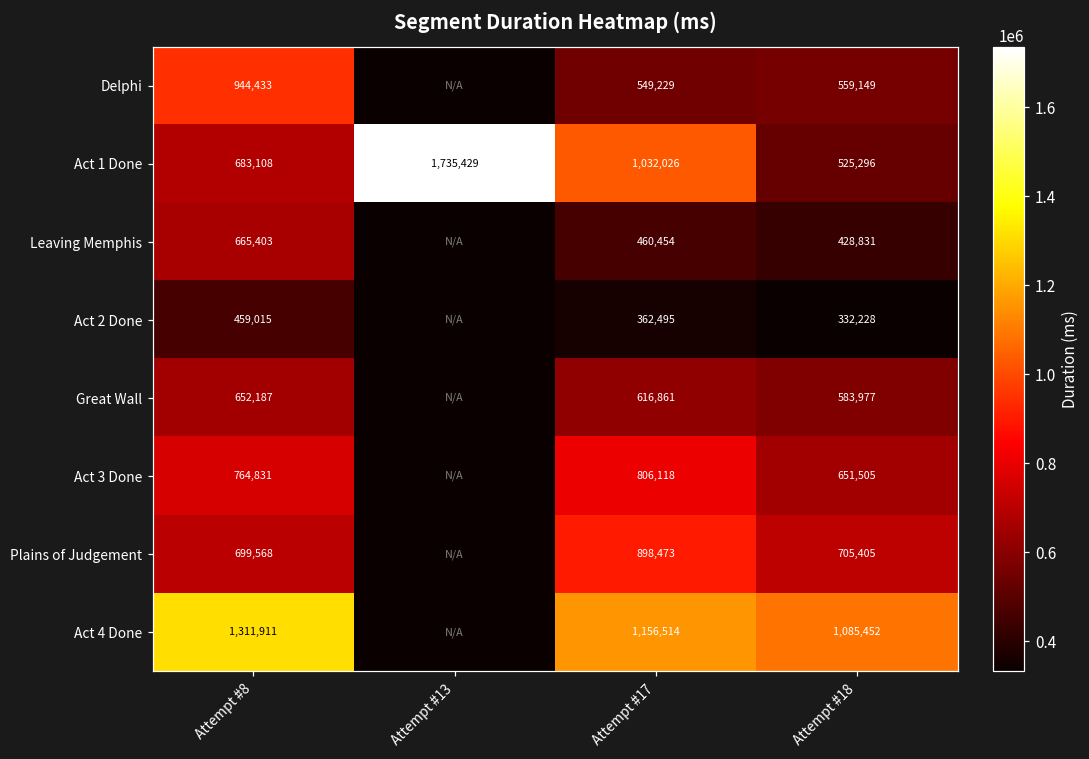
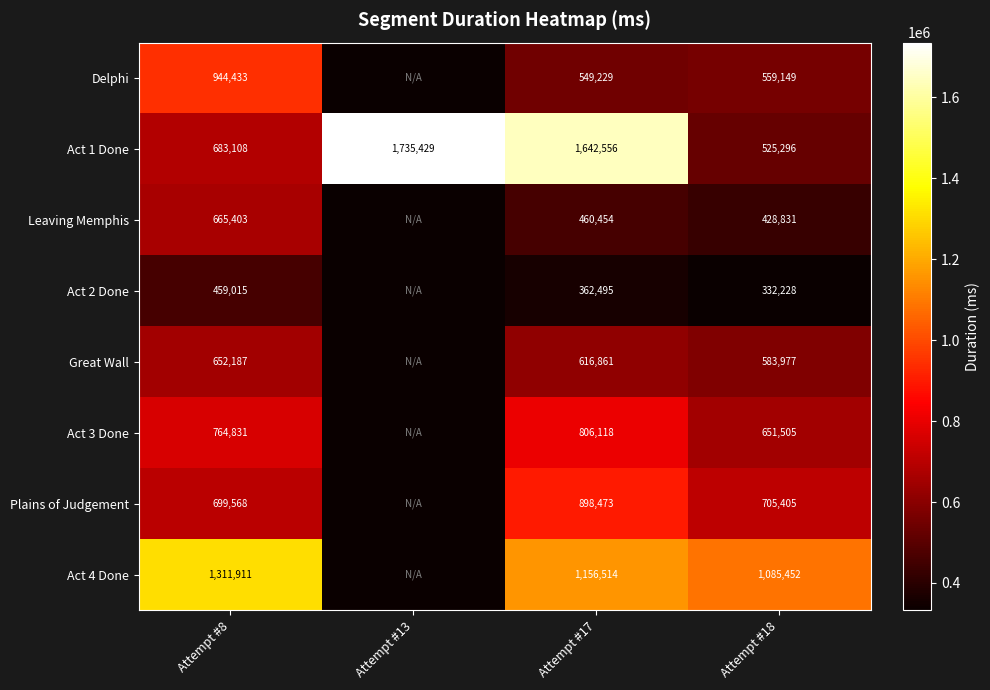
Act 1 Done, Attempt #17: 1,032,026 -> 1,642,556
